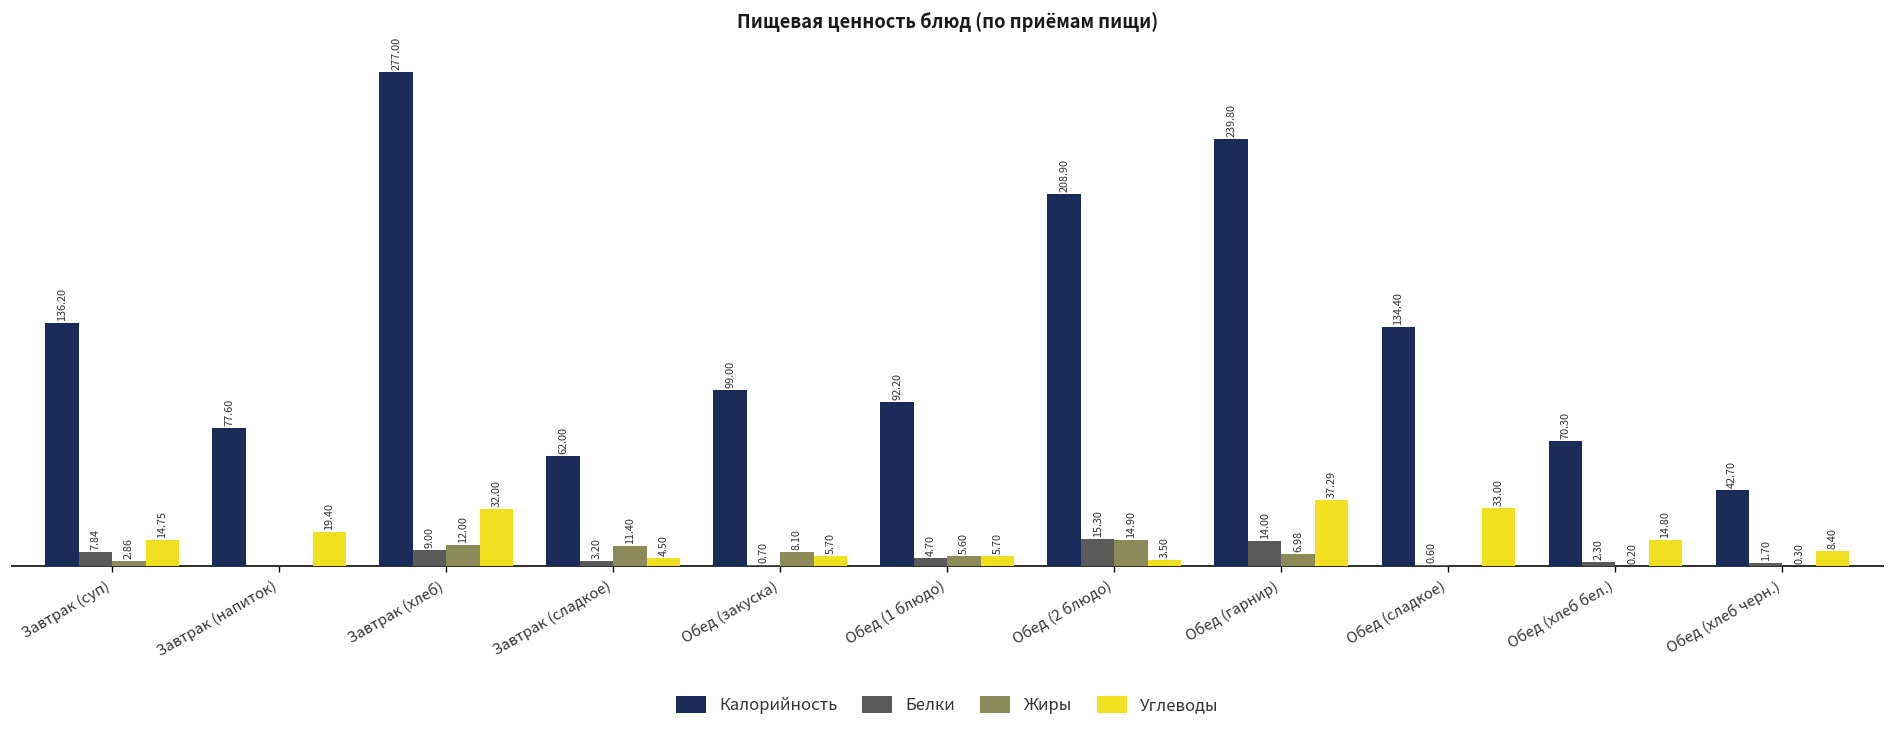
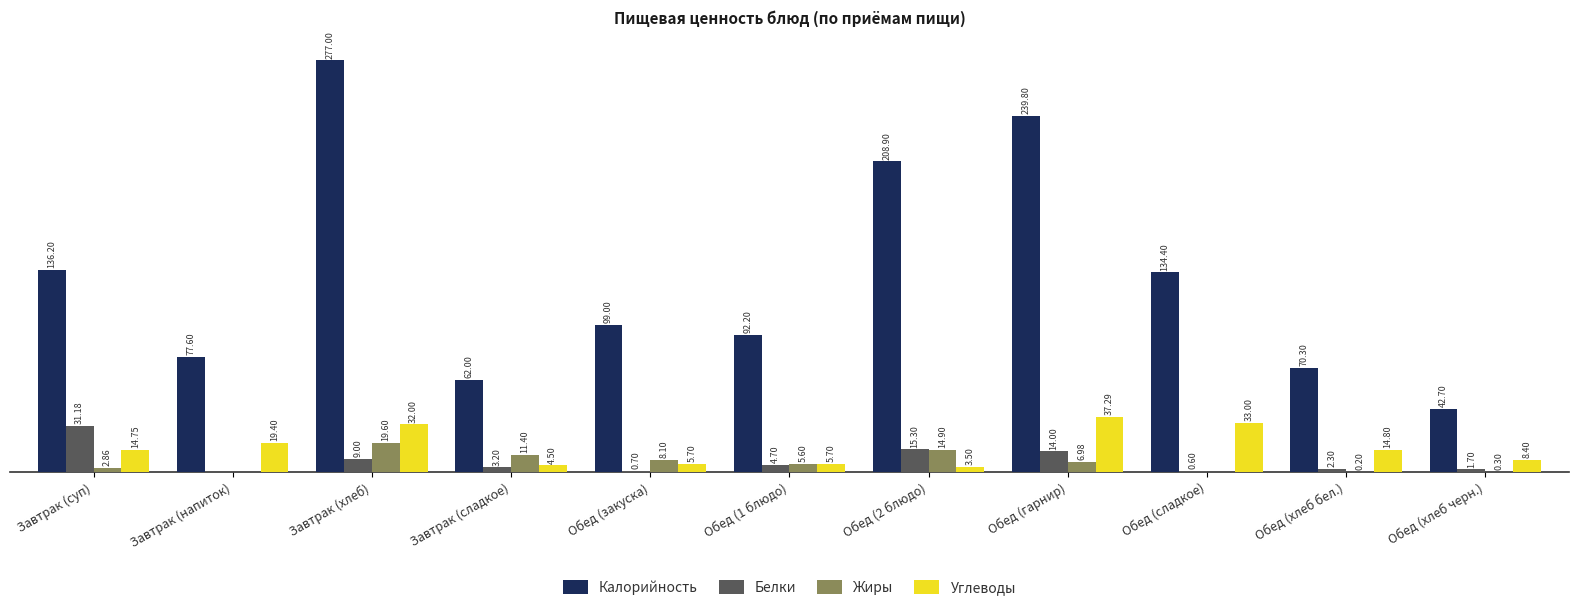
Белки, Завтрак (суп): 7.84 -> 31.18
Жиры, Завтрак (хлеб): 12.00 -> 19.60
